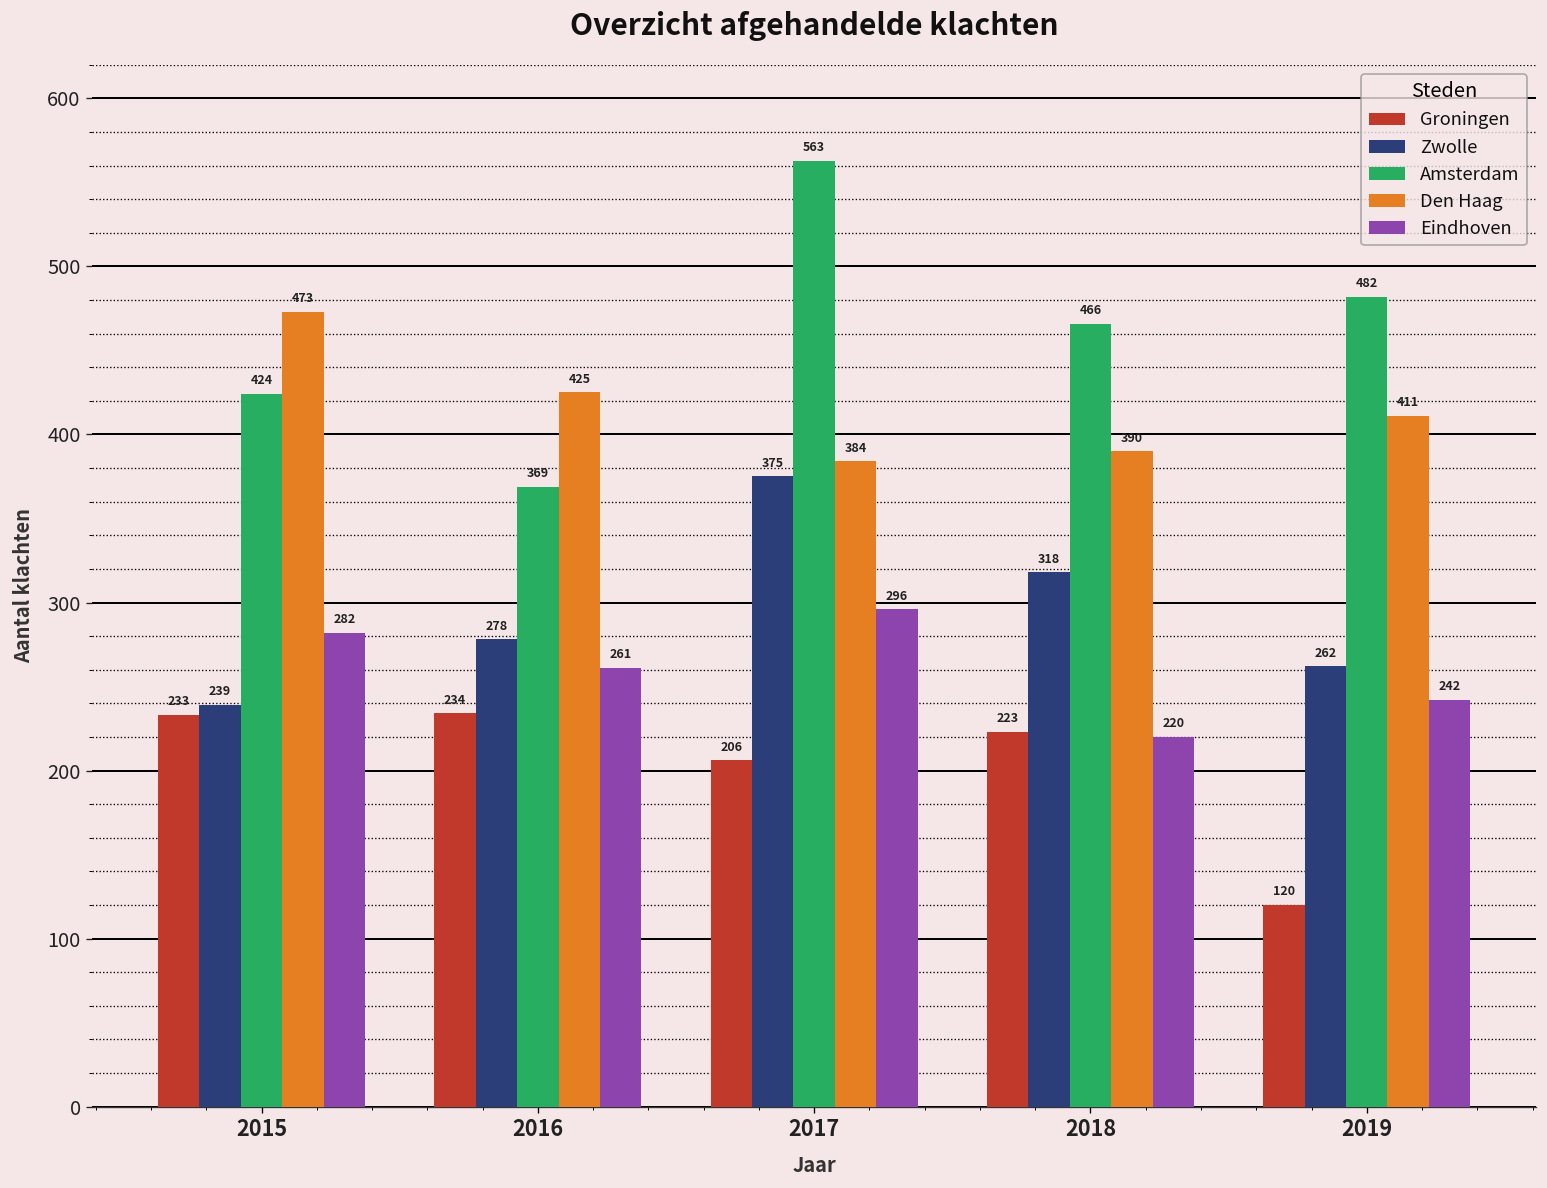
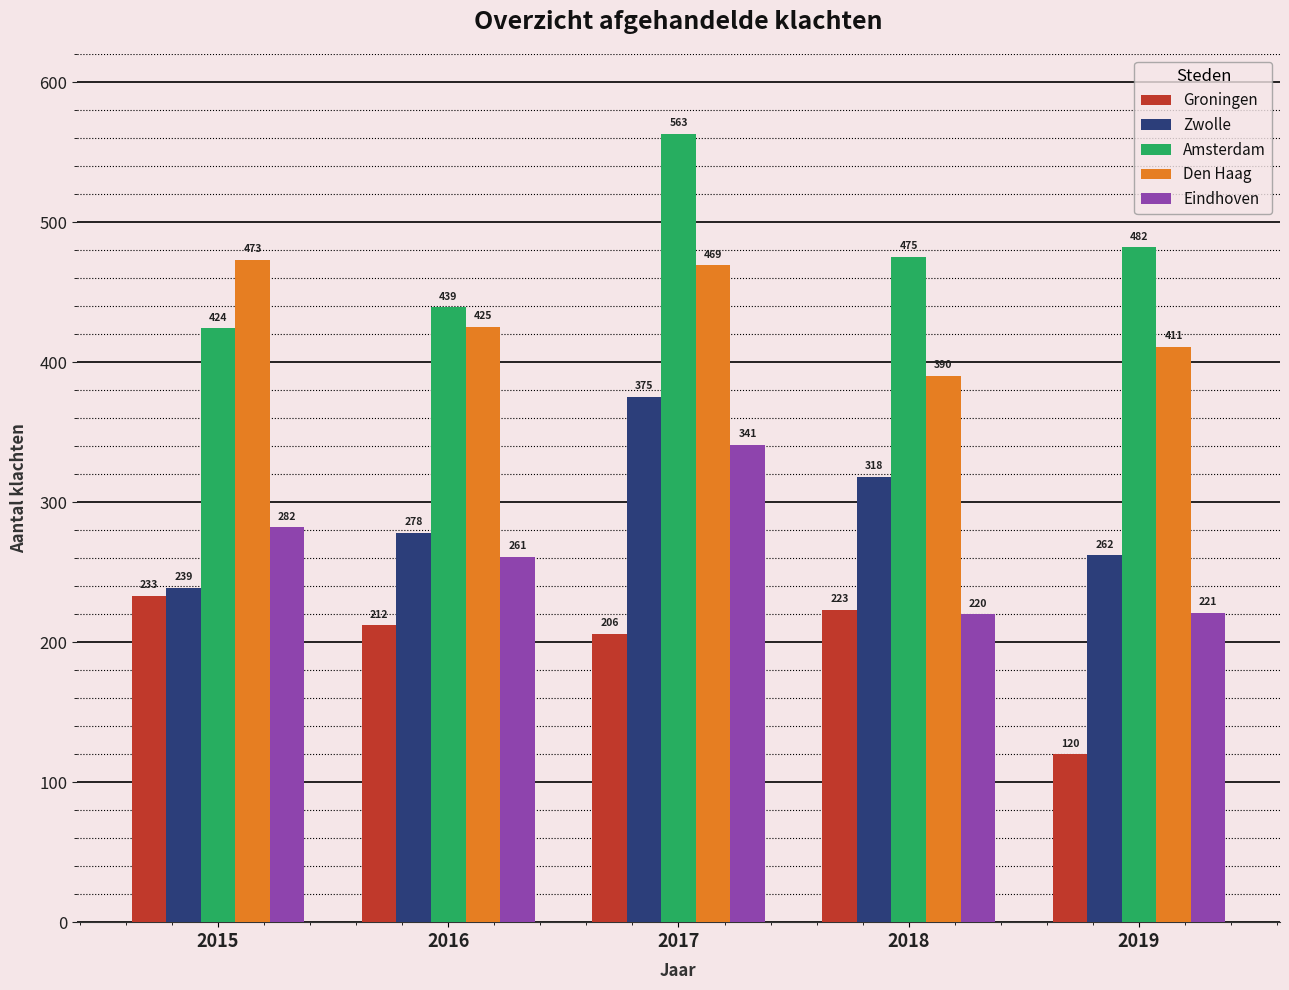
Groningen, 2016: 234 -> 212
Amsterdam, 2016: 369 -> 439
Den Haag, 2017: 384 -> 469
Eindhoven, 2017: 296 -> 341
Amsterdam, 2018: 466 -> 475
Eindhoven, 2019: 242 -> 221
